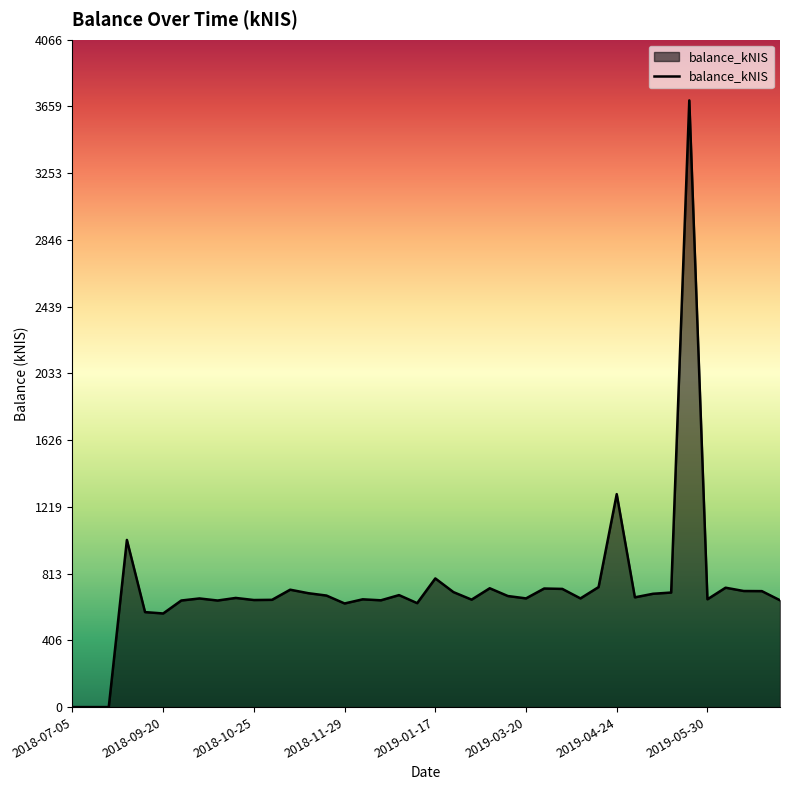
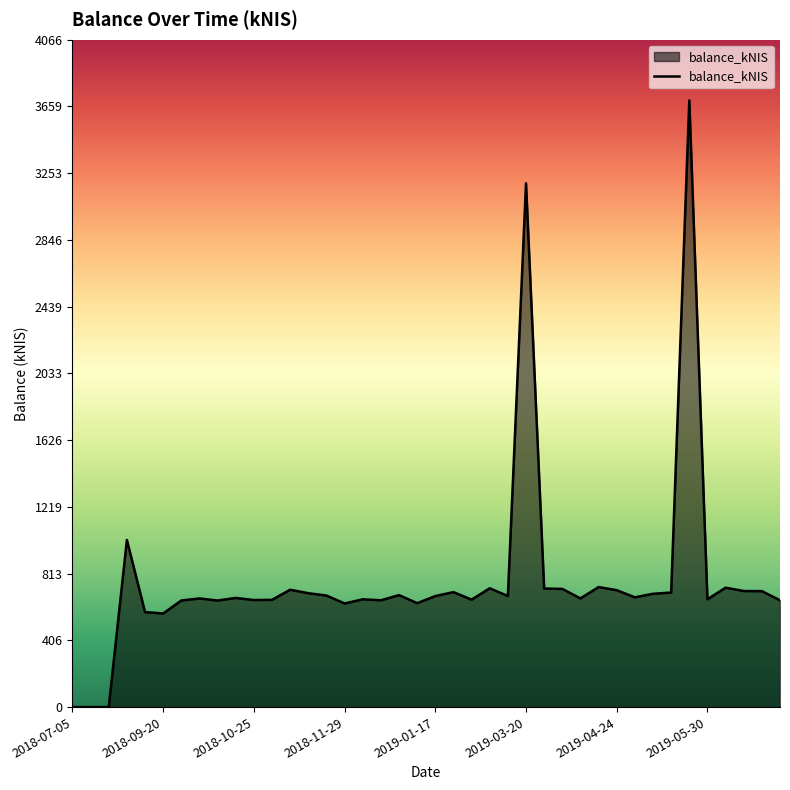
2019-01-17: 780 -> 680
2019-03-20: 660 -> 3190
2019-04-24: 1300 -> 710
